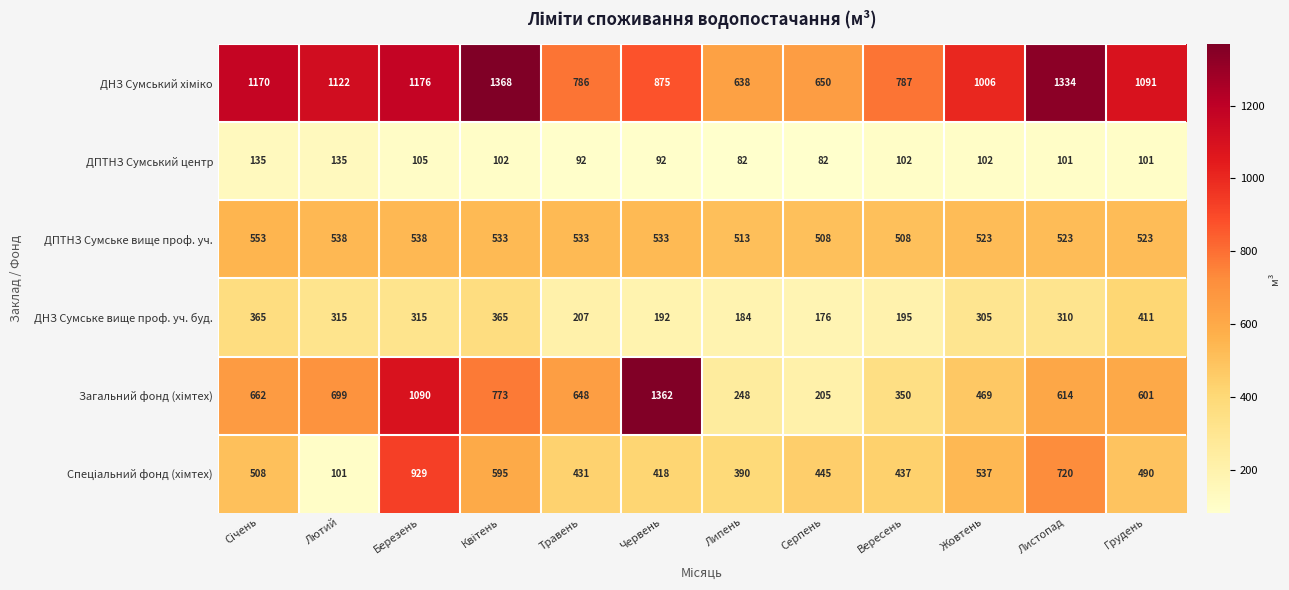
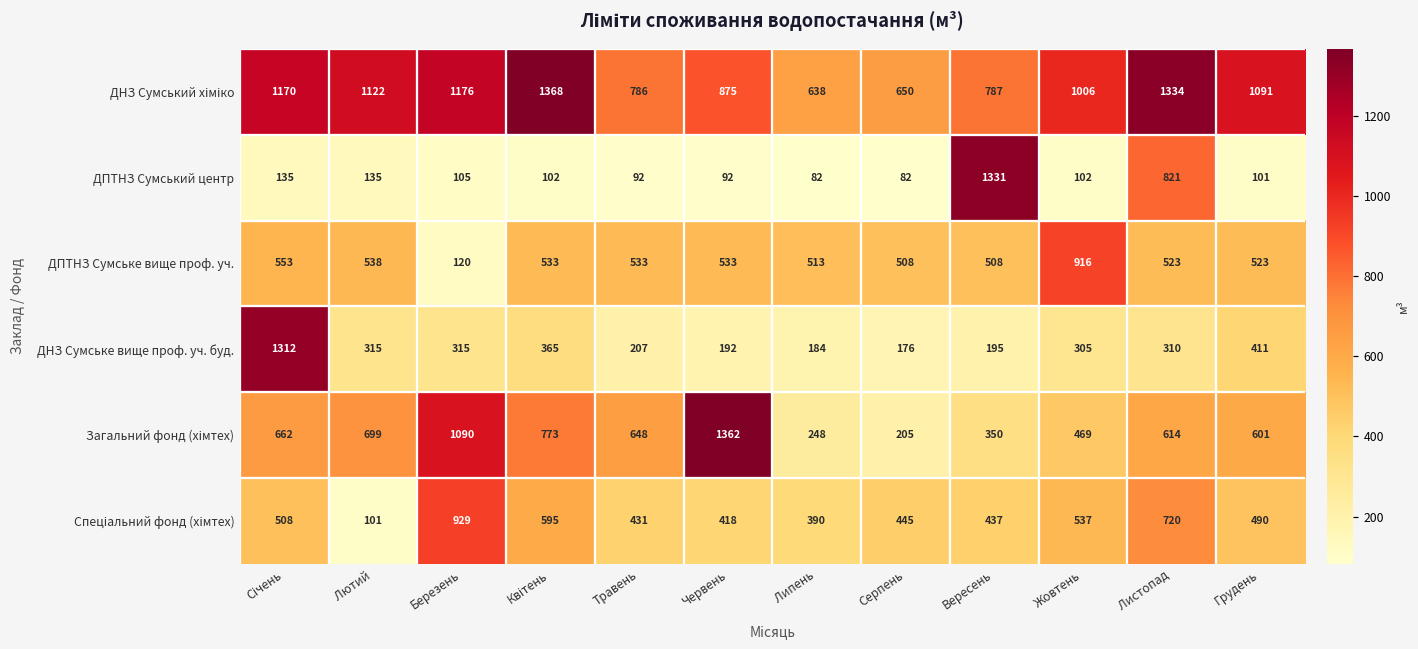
ДПТНЗ Сумський центр, Вересень: 102 -> 1331
ДПТНЗ Сумський центр, Листопад: 101 -> 821
ДПТНЗ Сумське вище проф. уч., Березень: 538 -> 120
ДПТНЗ Сумське вище проф. уч., Жовтень: 523 -> 916
ДНЗ Сумське вище проф. уч. буд., Січень: 365 -> 1312
